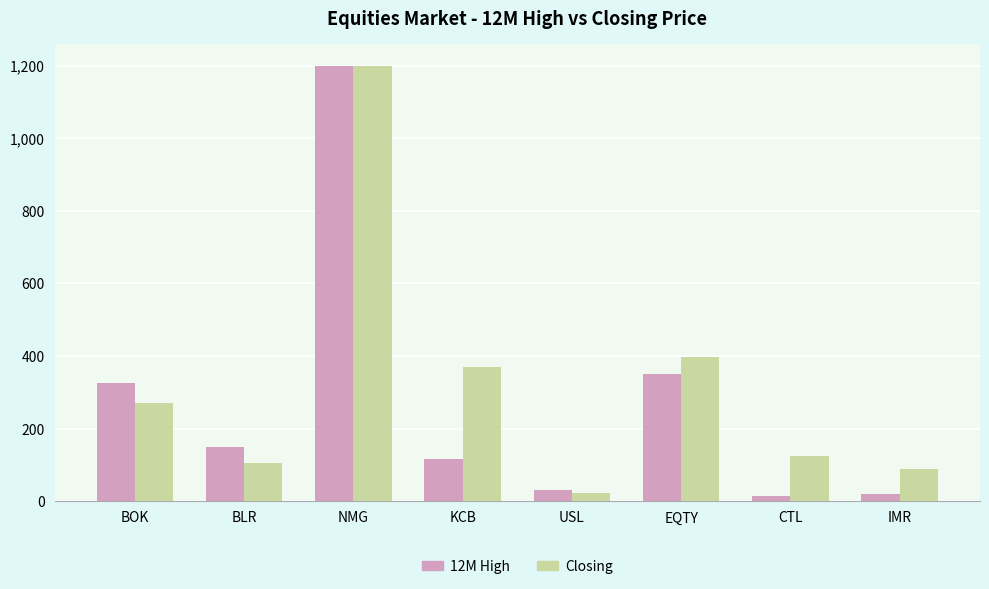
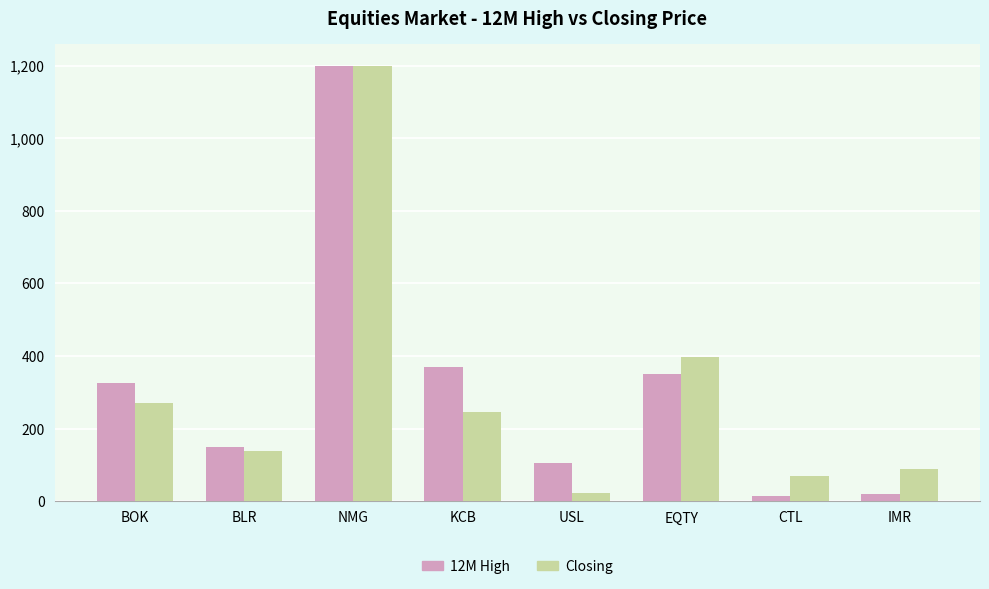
Closing, BLR: 110 -> 140
12M High, KCB: 120 -> 370
Closing, KCB: 370 -> 250
12M High, USL: 30 -> 100
Closing, CTL: 120 -> 70
